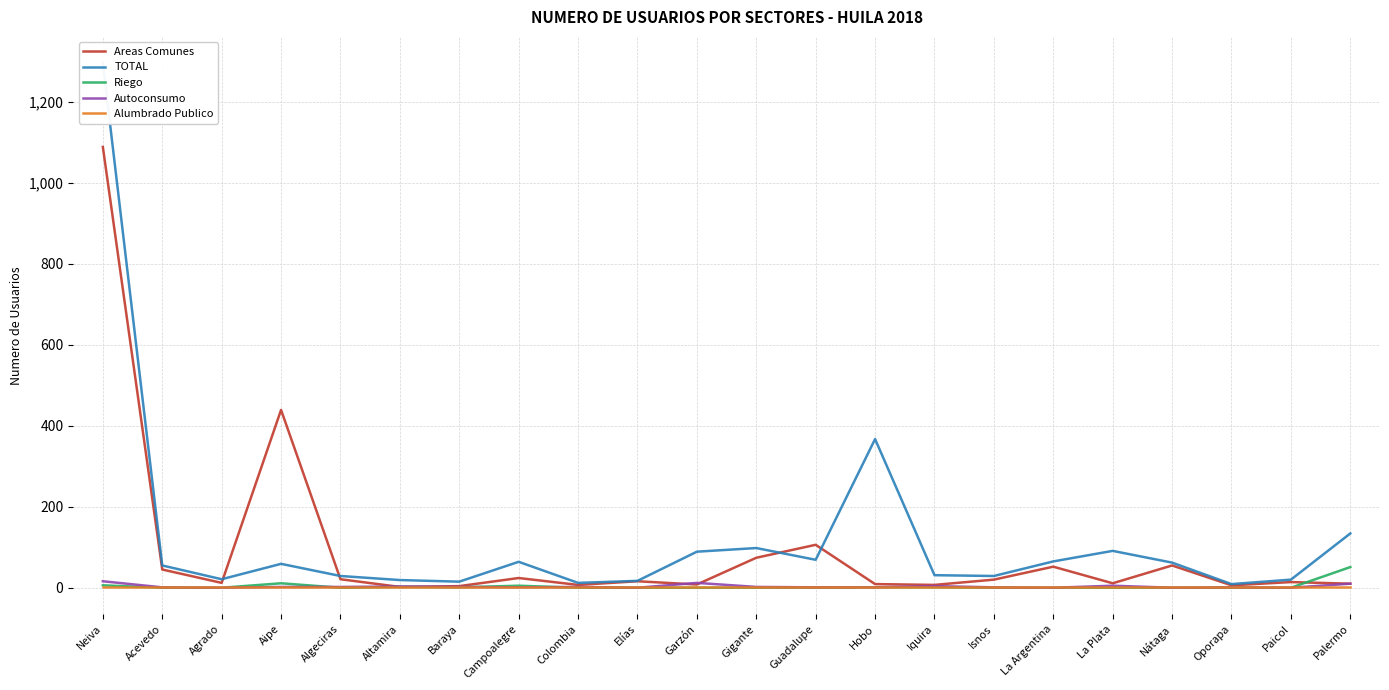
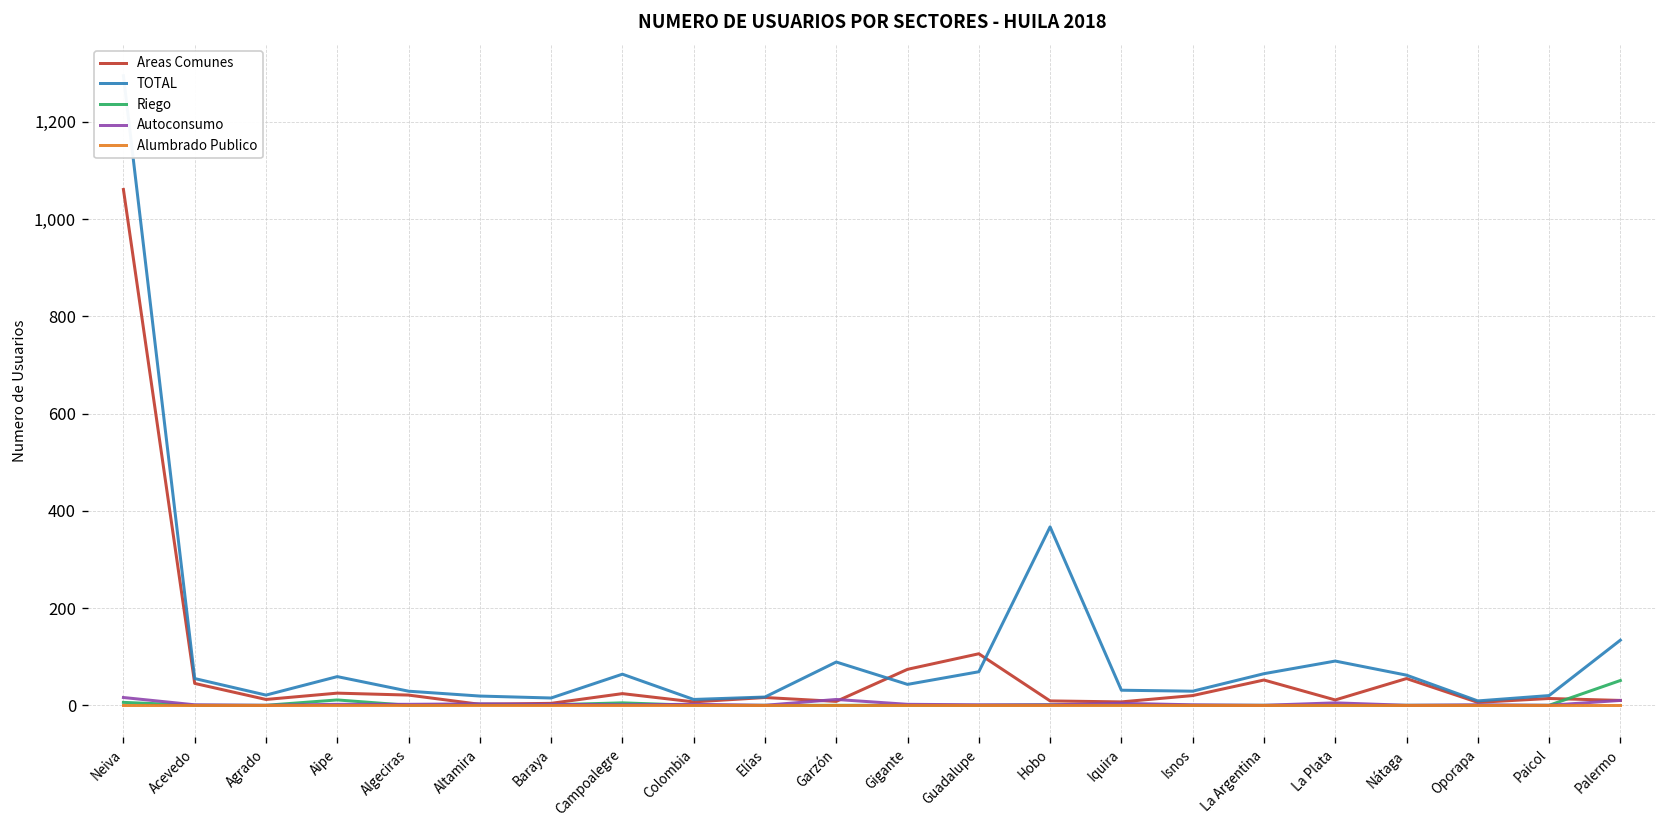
Areas Comunes, Neiva: 1,090 -> 1,060
Areas Comunes, Aipe: 440 -> 30
TOTAL, Gigante: 100 -> 40
